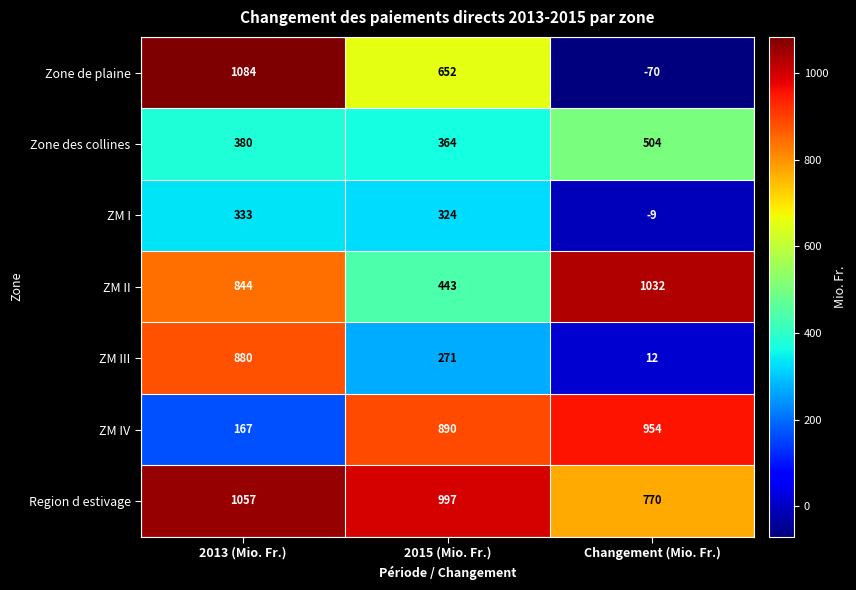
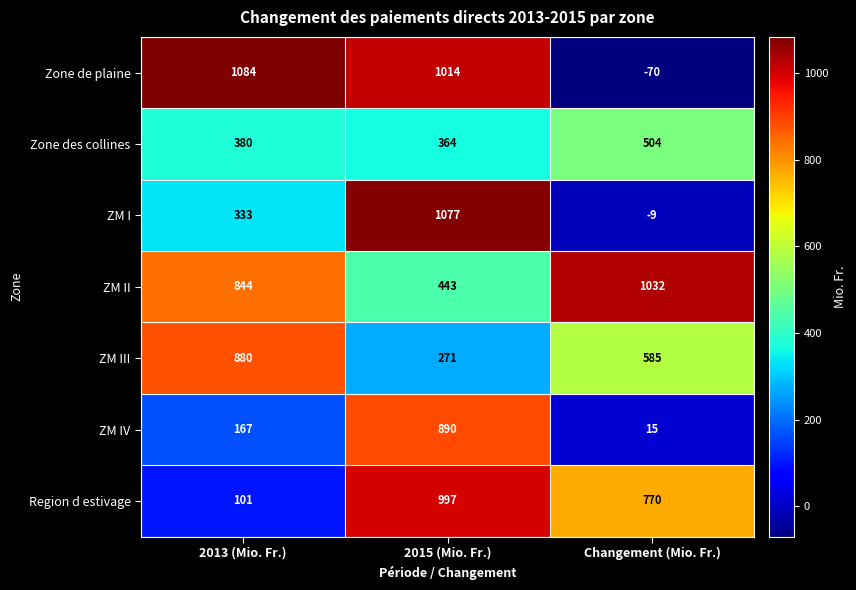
Zone de plaine, 2015 (Mio. Fr.): 652 -> 1014
ZM I, 2015 (Mio. Fr.): 324 -> 1077
ZM III, Changement (Mio. Fr.): 12 -> 585
ZM IV, Changement (Mio. Fr.): 954 -> 15
Region d estivage, 2013 (Mio. Fr.): 1057 -> 101
